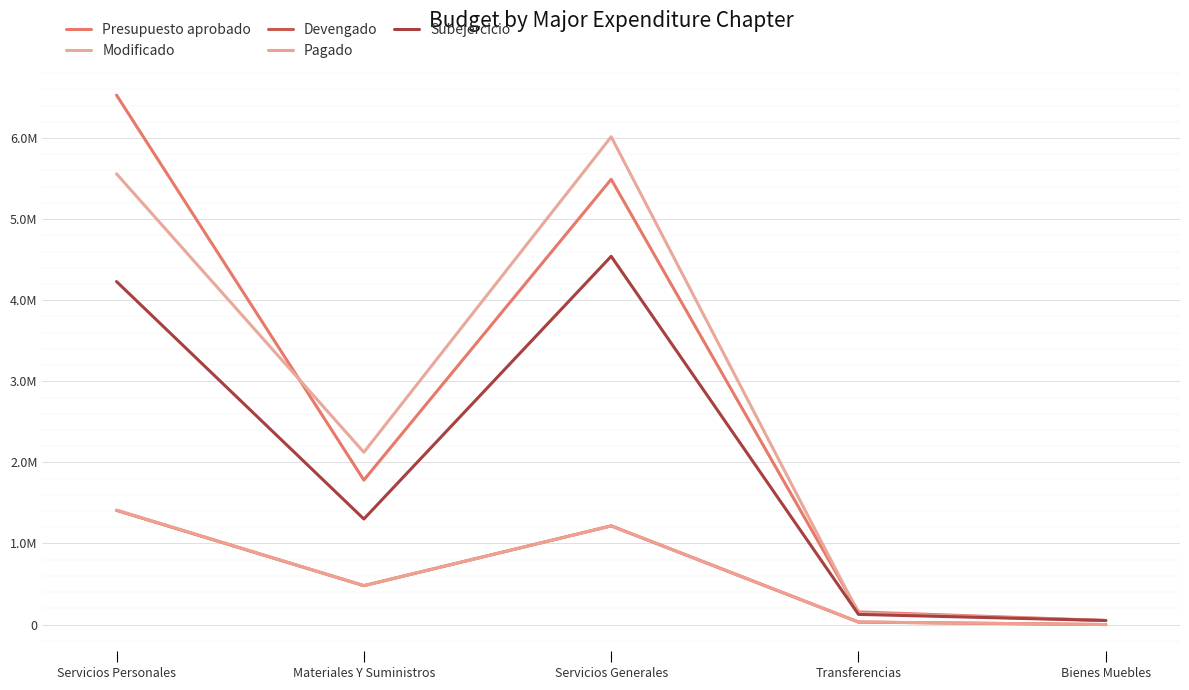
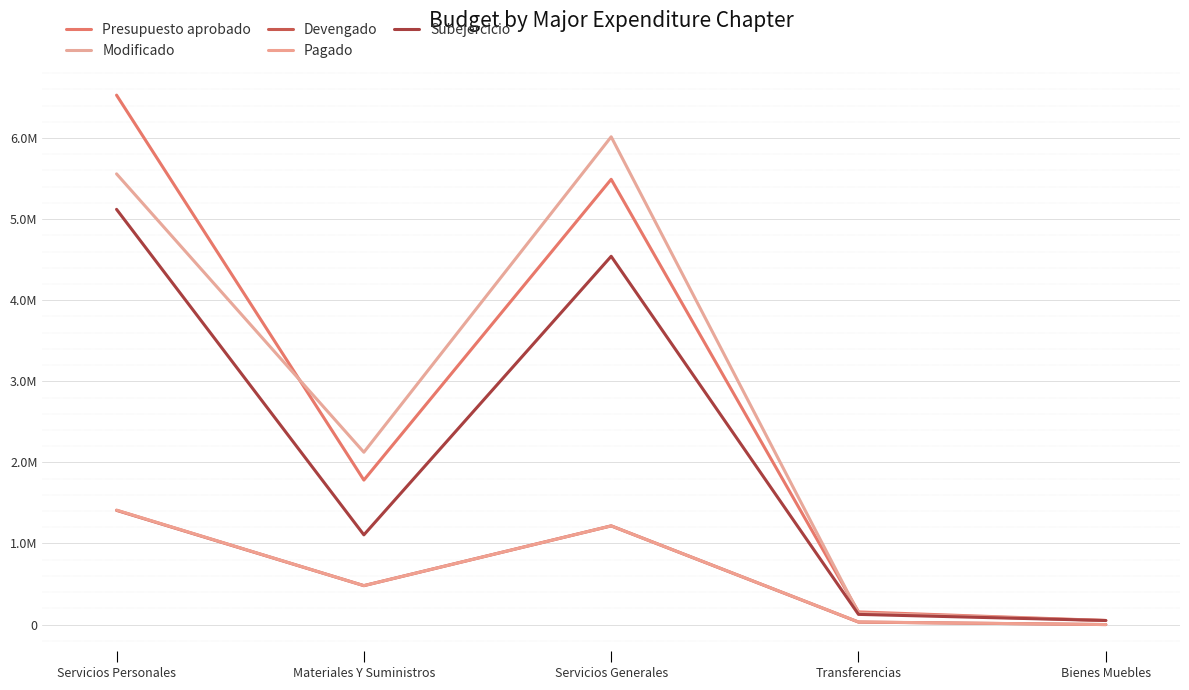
Subejercicio, Servicios Personales: 4200000 -> 5100000
Subejercicio, Materiales Y Suministros: 1300000 -> 1100000
